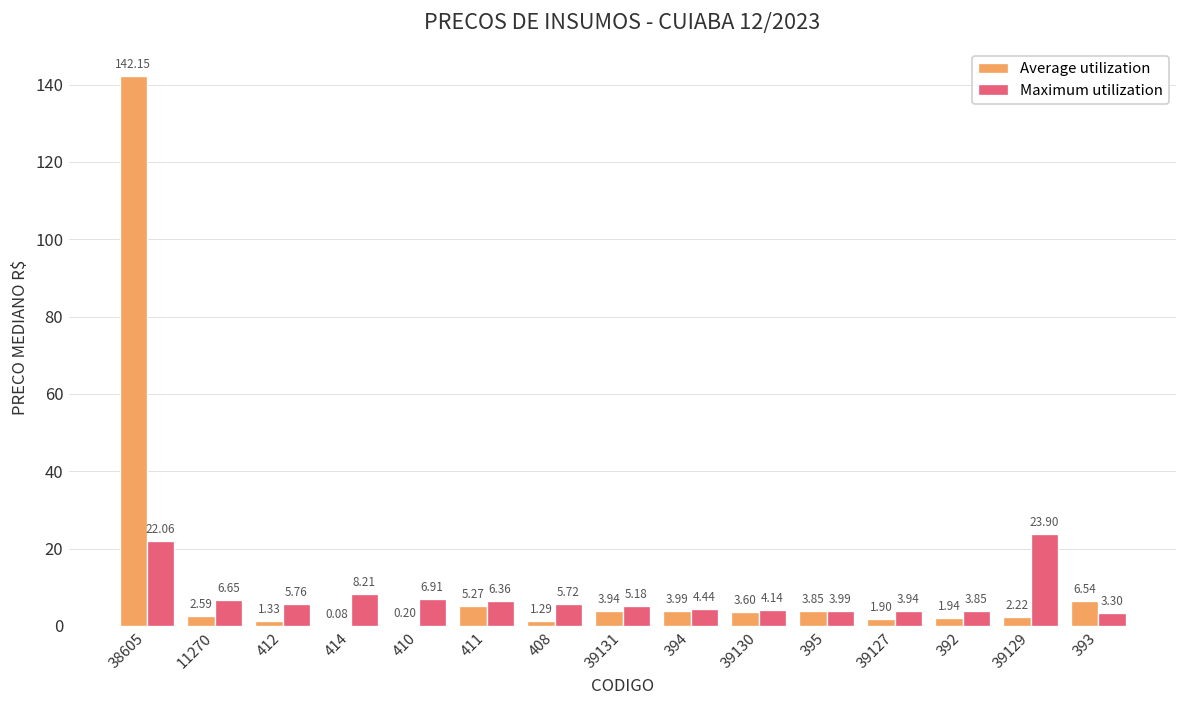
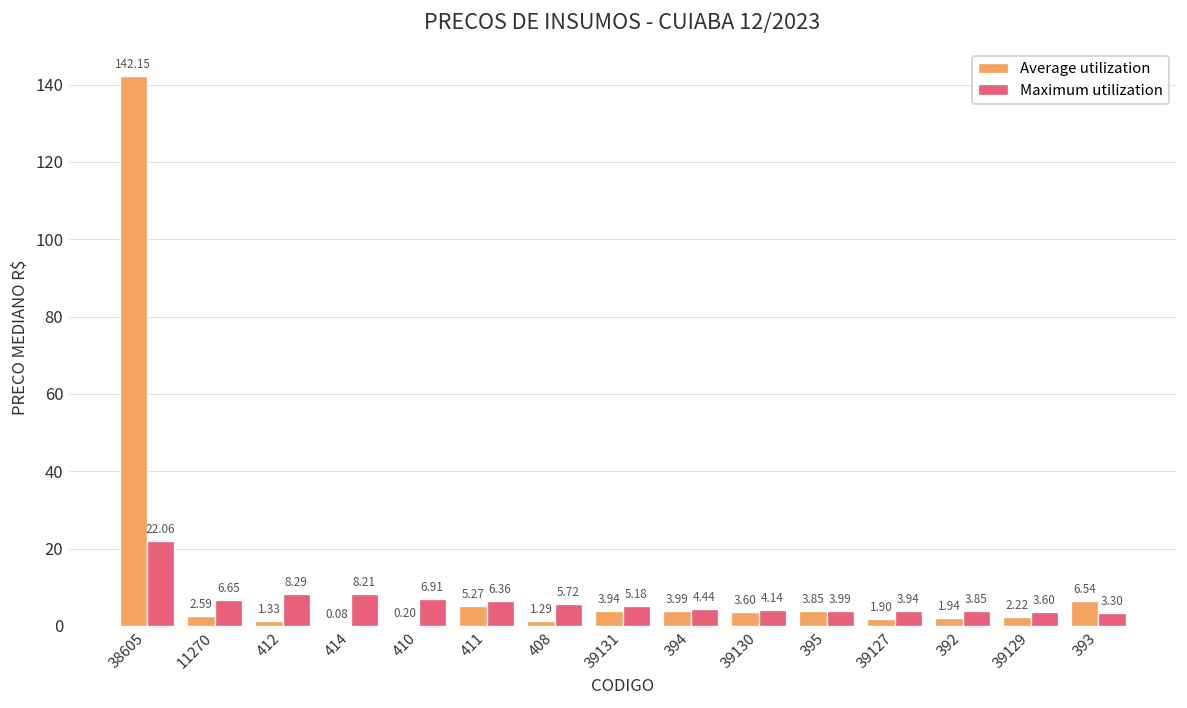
Maximum utilization, 412: 5.76 -> 8.29
Maximum utilization, 39129: 23.90 -> 3.60
